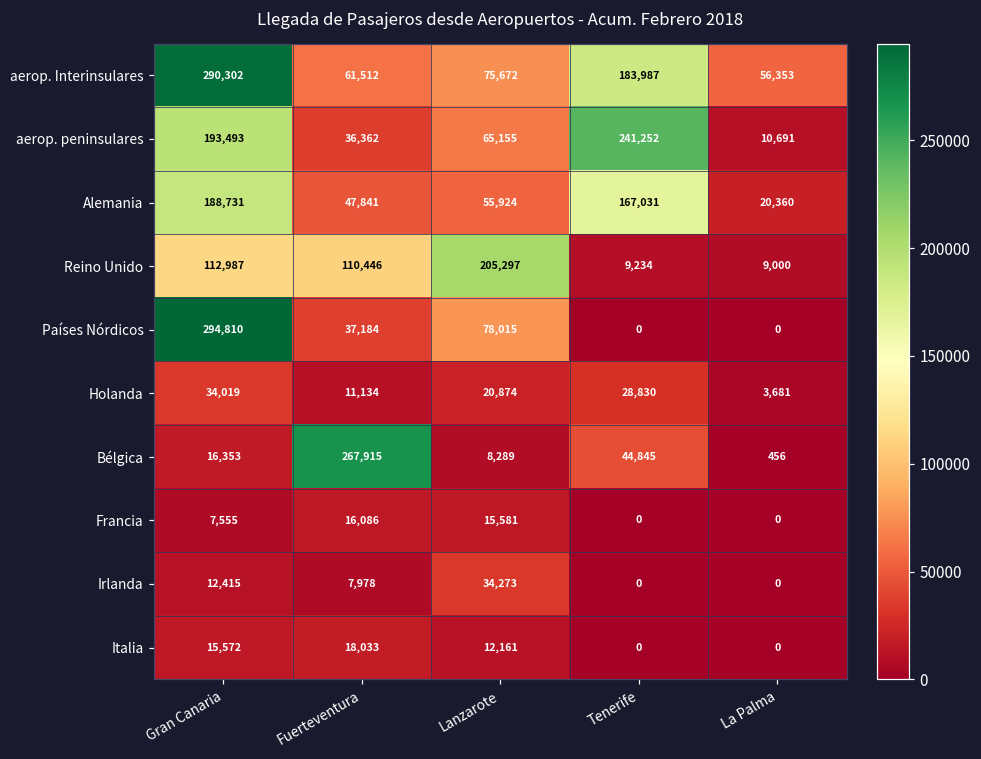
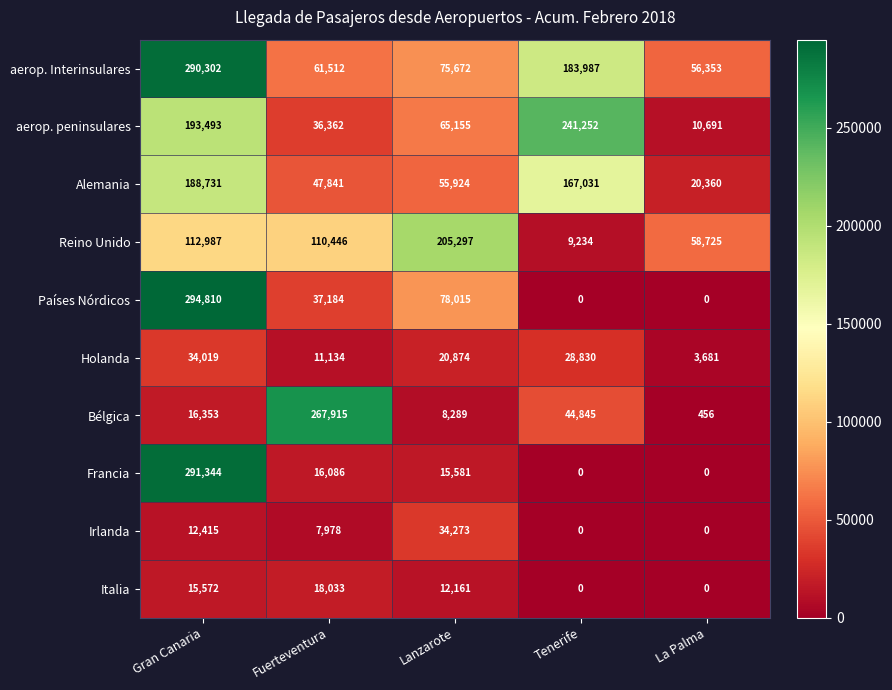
Reino Unido, La Palma: 9,000 -> 58,725
Francia, Gran Canaria: 7,555 -> 291,344
